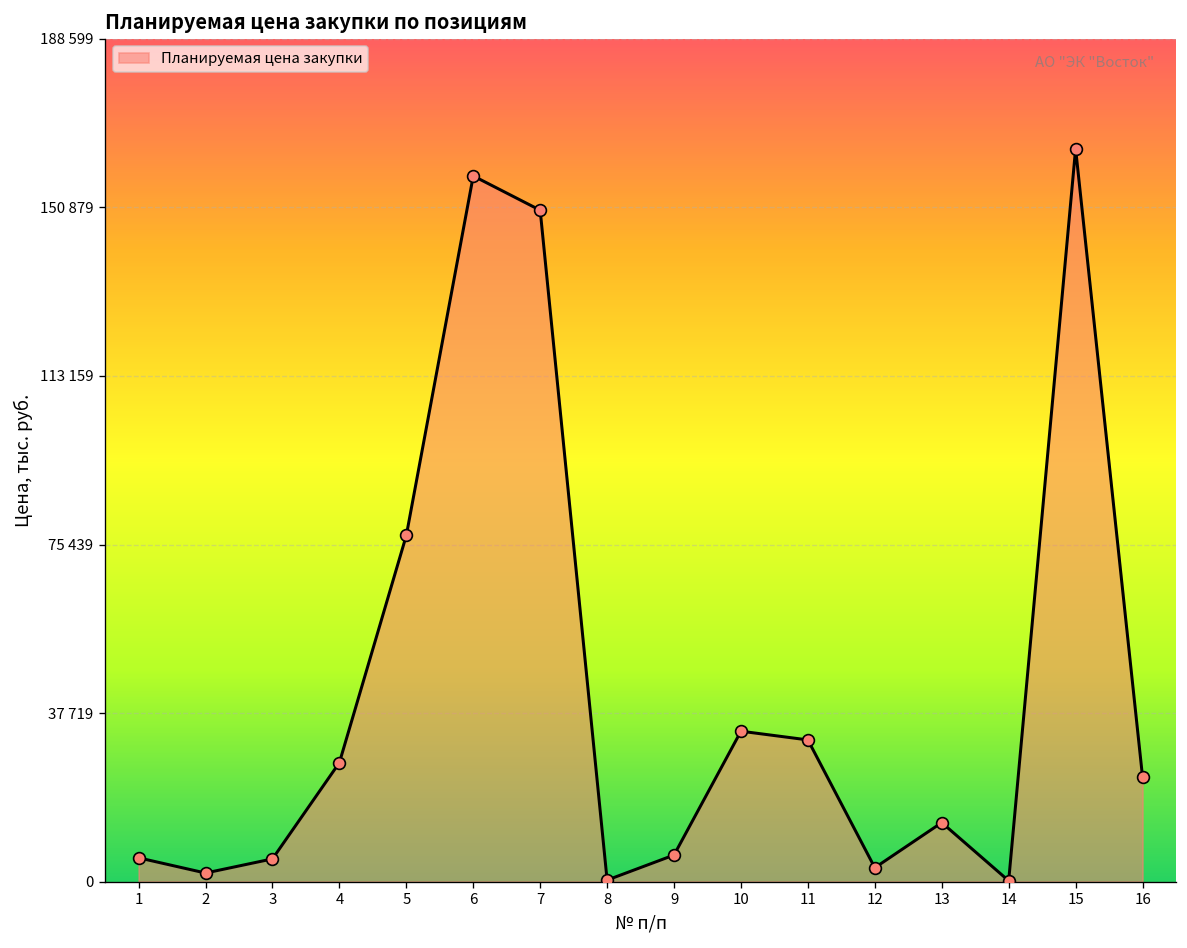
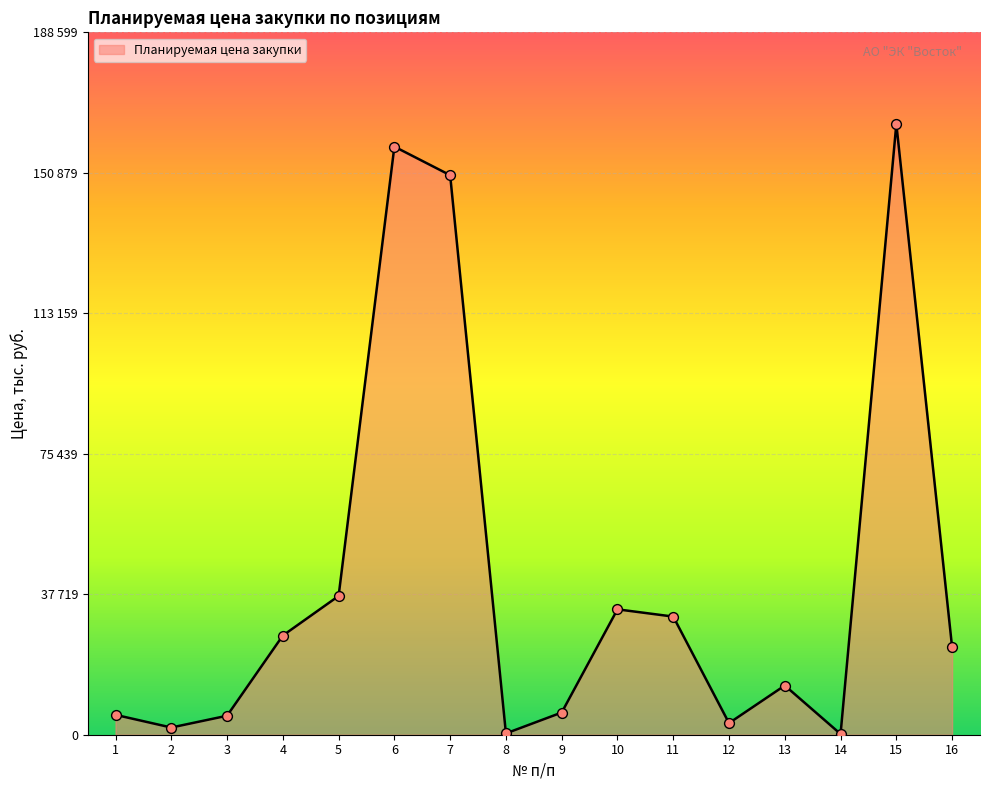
5: 77000 -> 37000
